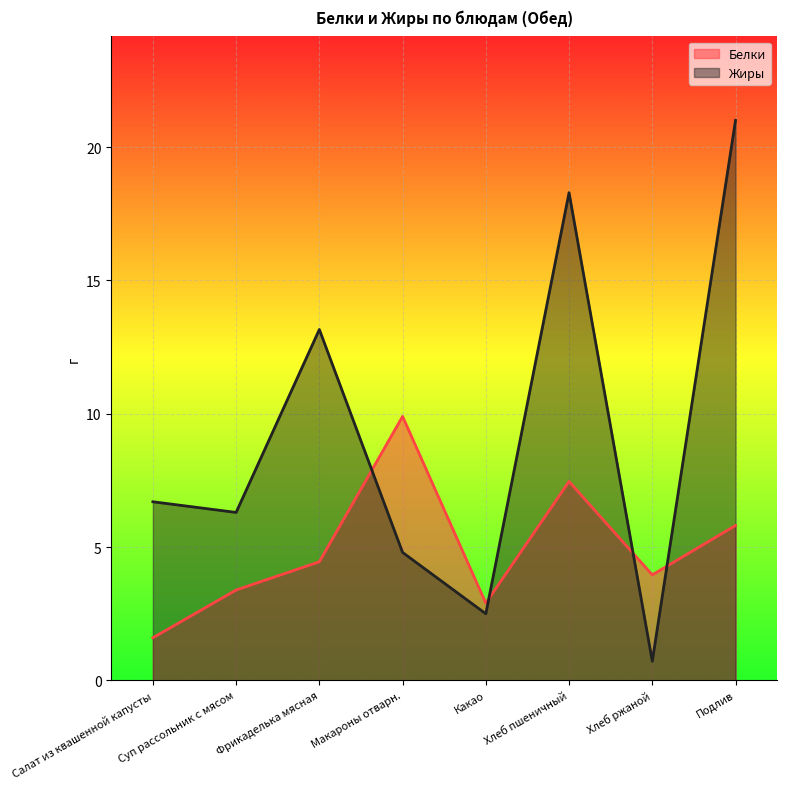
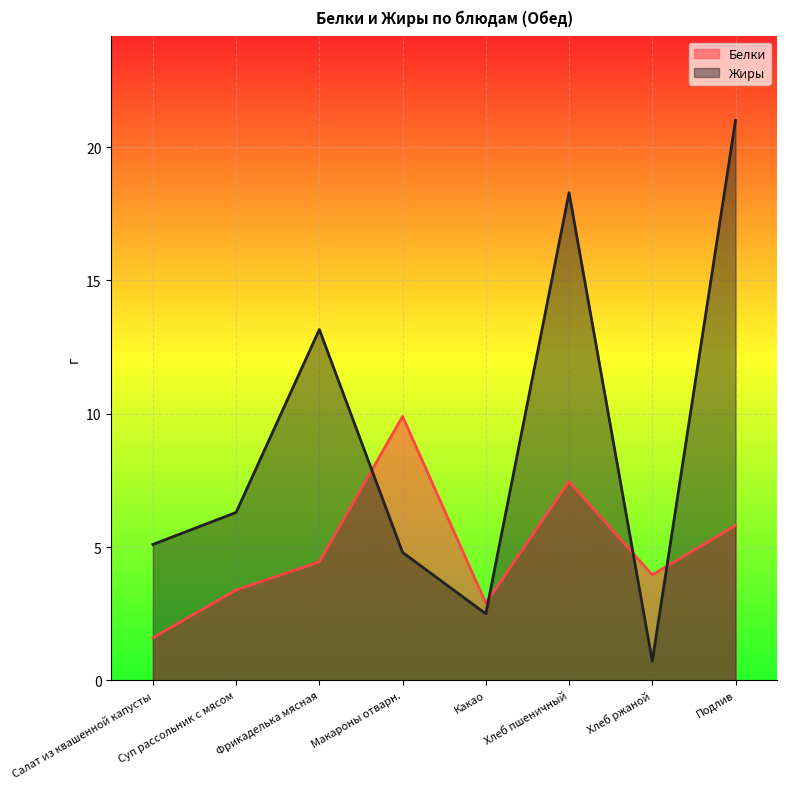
Жиры, Салат из квашенной капусты: 6.7 -> 5.1
